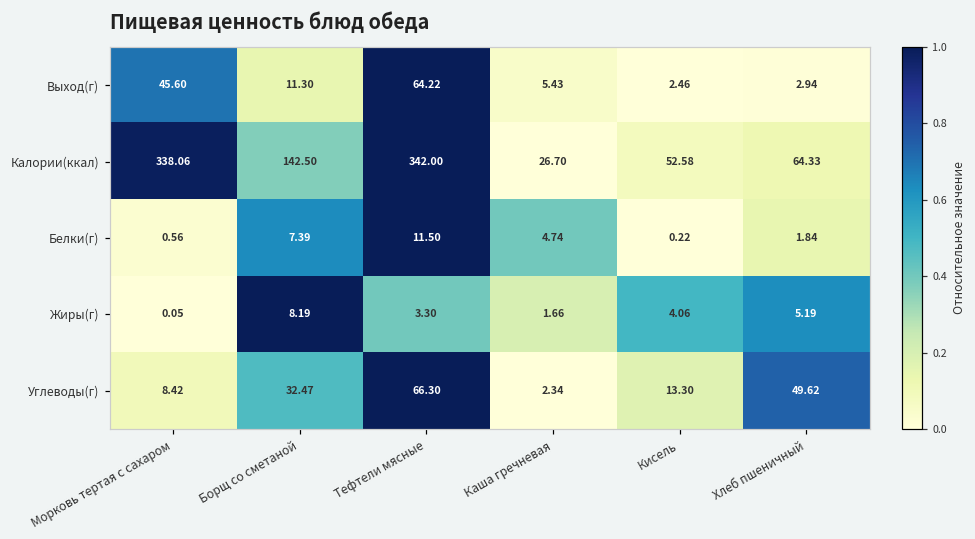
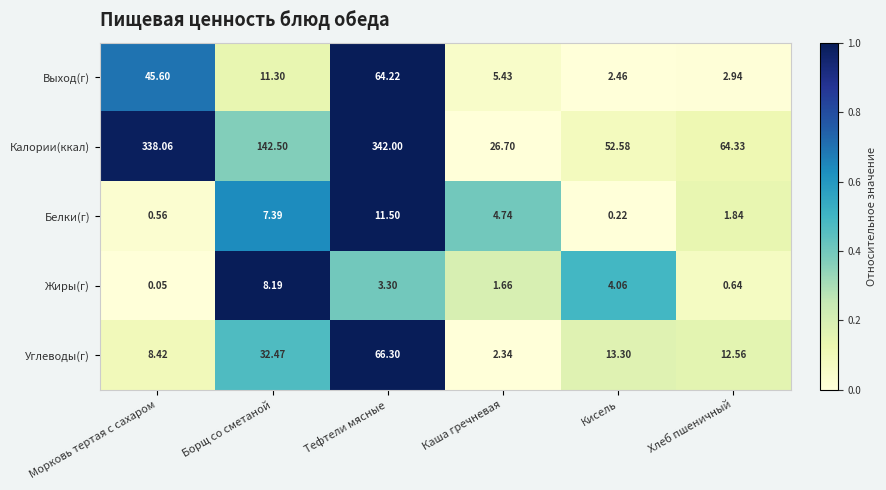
Жиры(г), Хлеб пшеничный: 5.19 -> 0.64
Углеводы(г), Хлеб пшеничный: 49.62 -> 12.56
